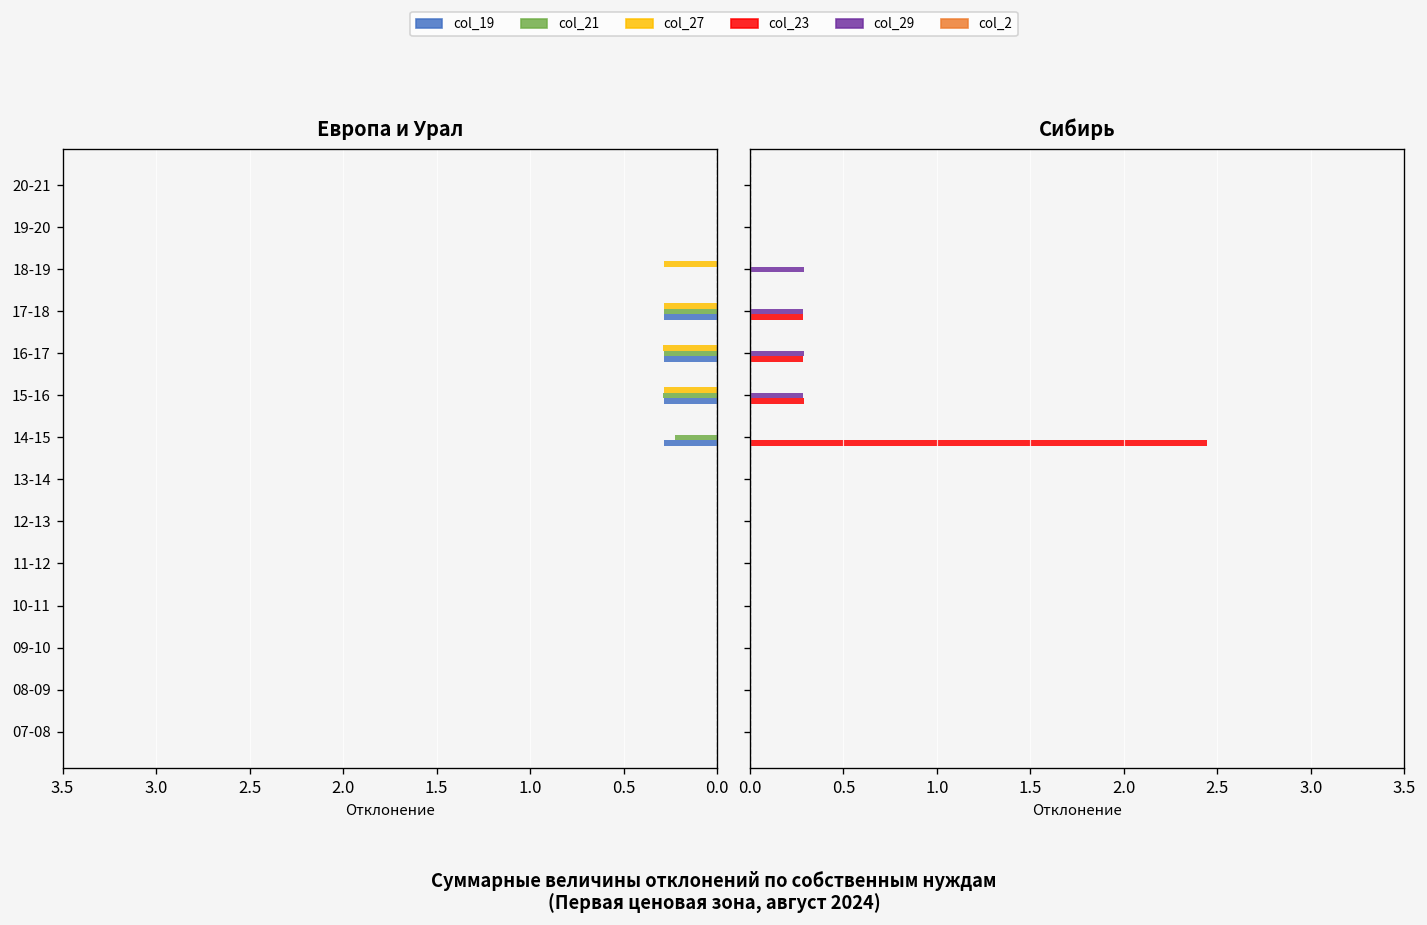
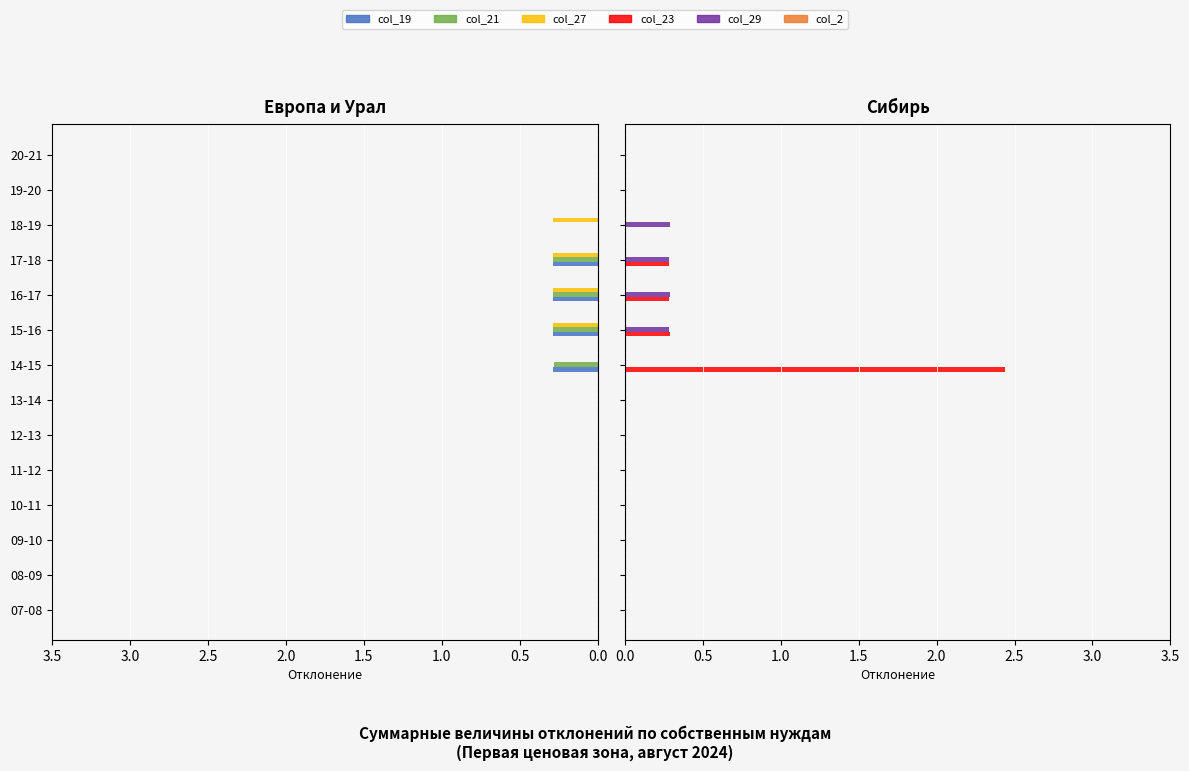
Европа и Урал, col_21, 14-15: 0.23 -> 0.28
